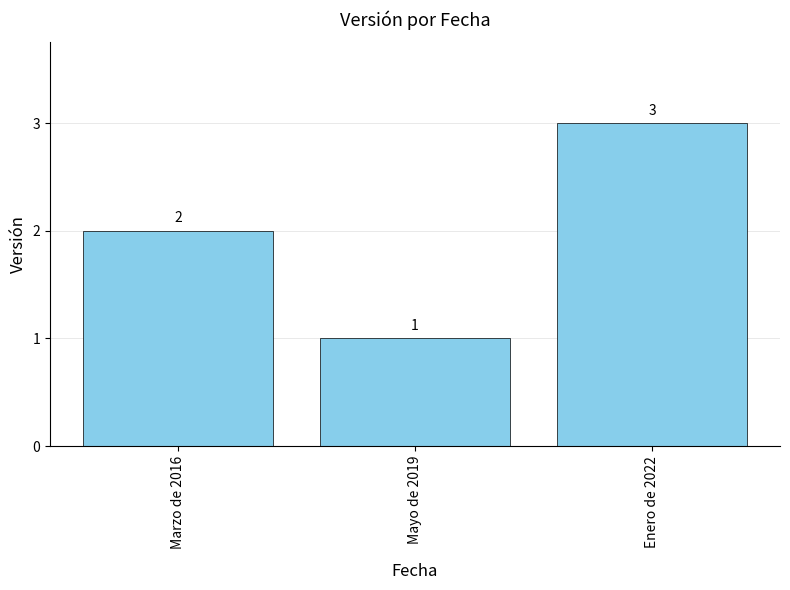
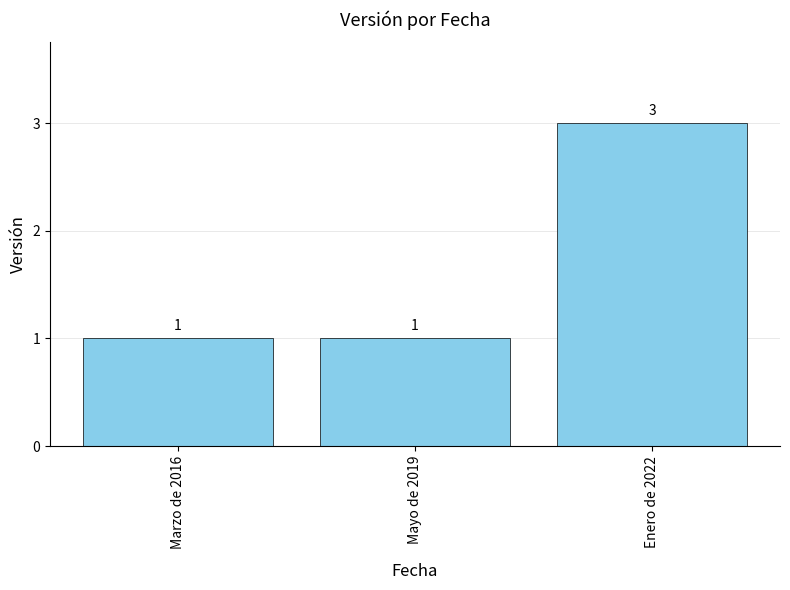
Marzo de 2016: 2 -> 1
